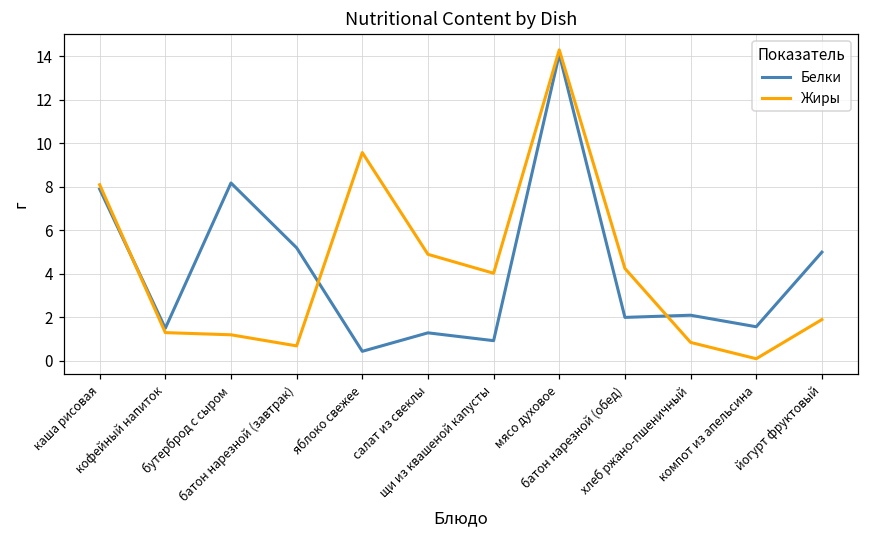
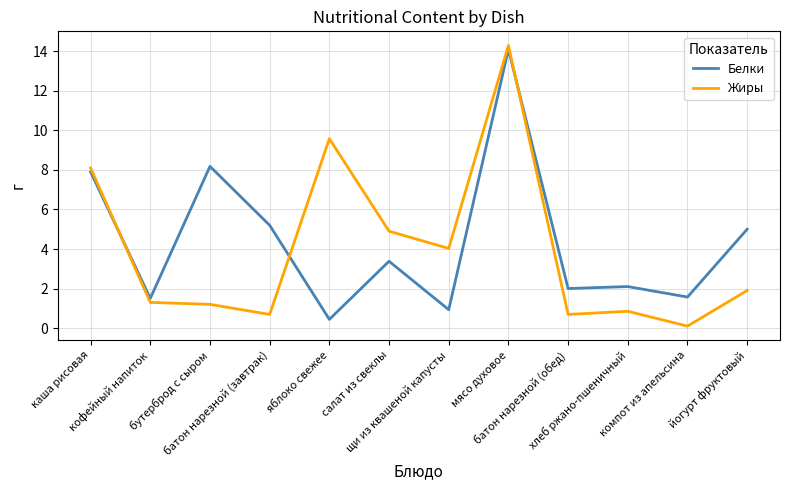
Белки, салат из свеклы: 1.3 -> 3.4
Жиры, батон нарезной (обед): 4.3 -> 0.7
